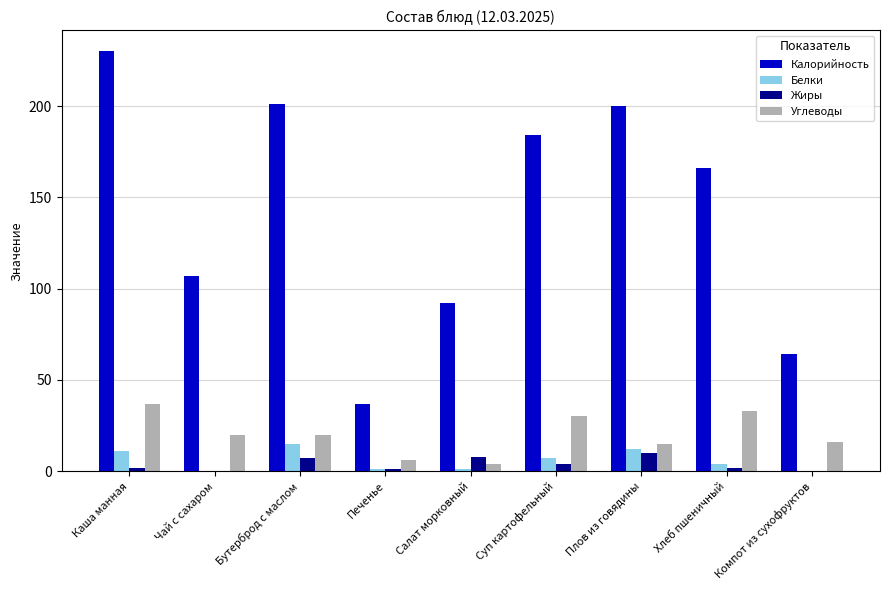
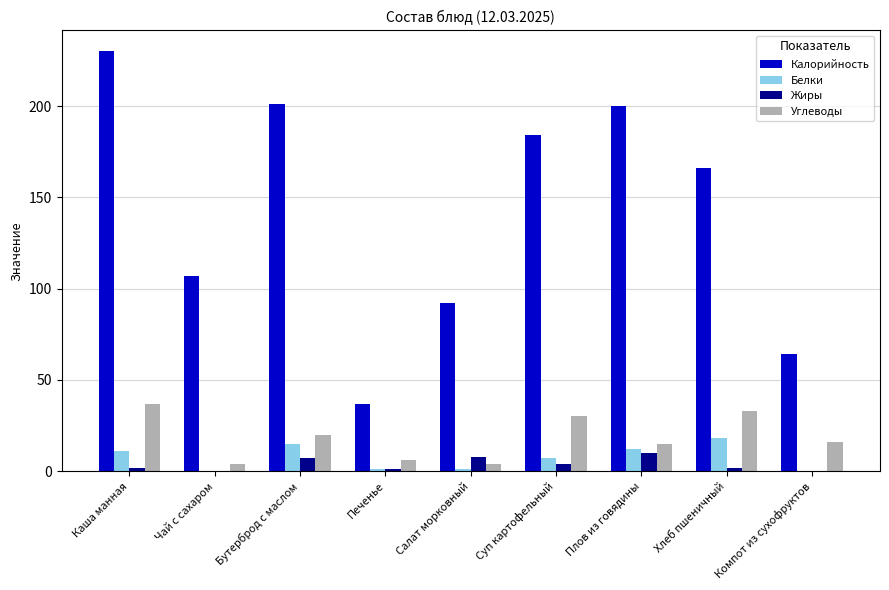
Углеводы, Чай с сахаром: 20 -> 4
Белки, Хлеб пшеничный: 4 -> 18
